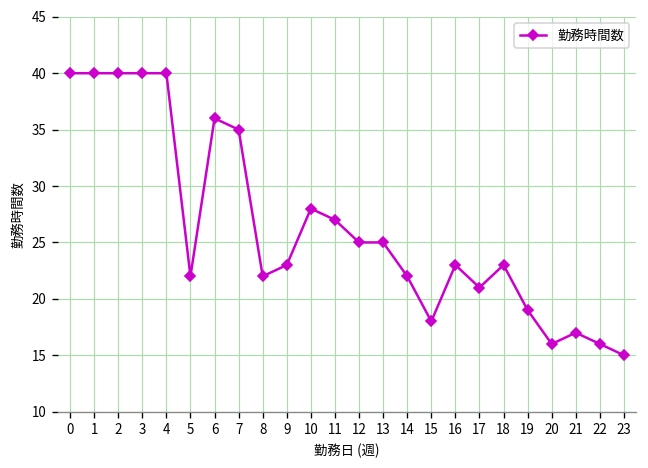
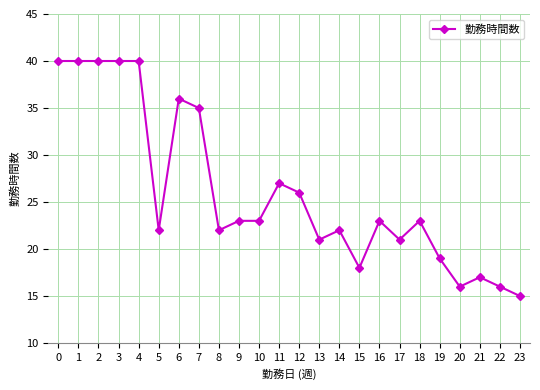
10: 28 -> 23
12: 25 -> 26
13: 25 -> 21
